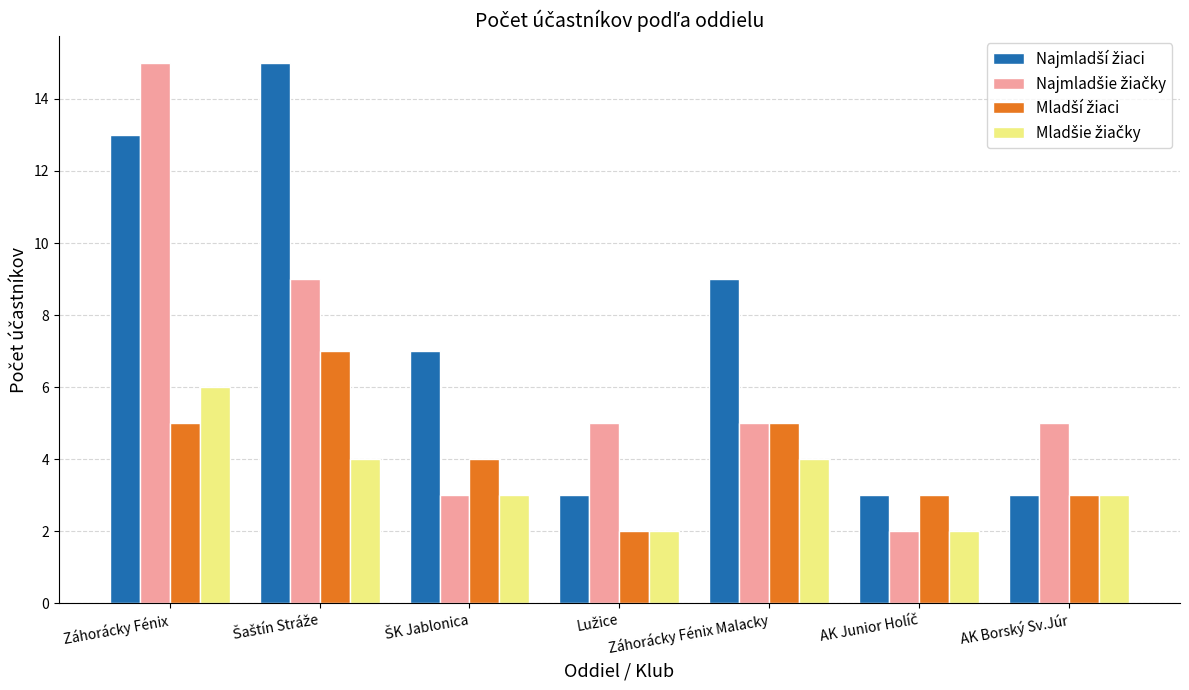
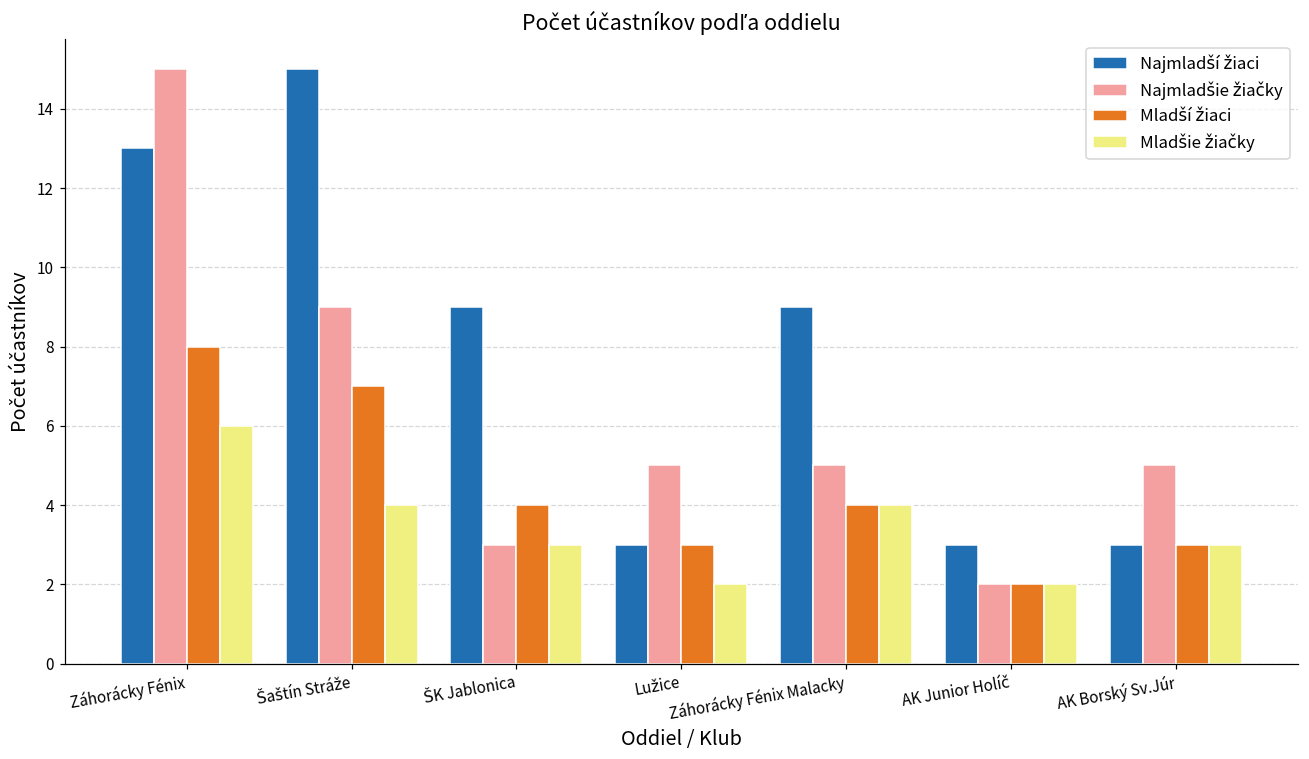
Mladší žiaci, Záhorácky Fénix: 5 -> 8
Najmladší žiaci, ŠK Jablonica: 7 -> 9
Mladší žiaci, Lužice: 2 -> 3
Mladší žiaci, Záhorácky Fénix Malacky: 5 -> 4
Mladší žiaci, AK Junior Holíč: 3 -> 2
